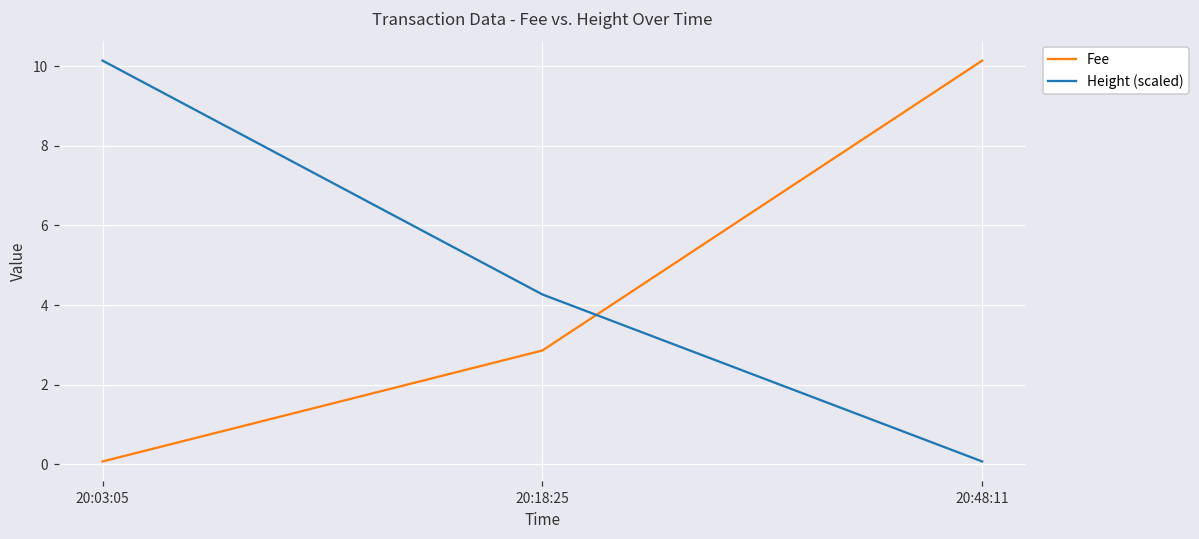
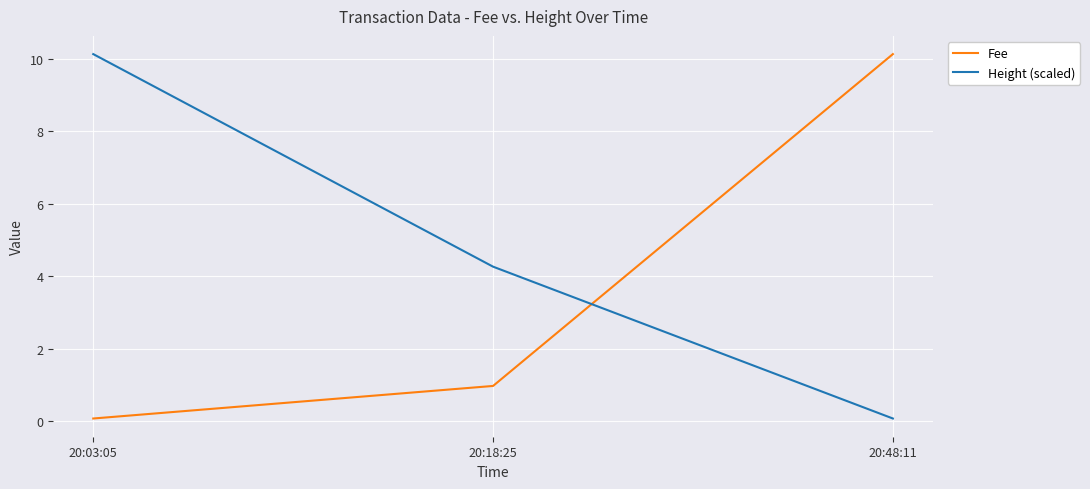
Fee, 20:18:25: 2.9 -> 1.0
